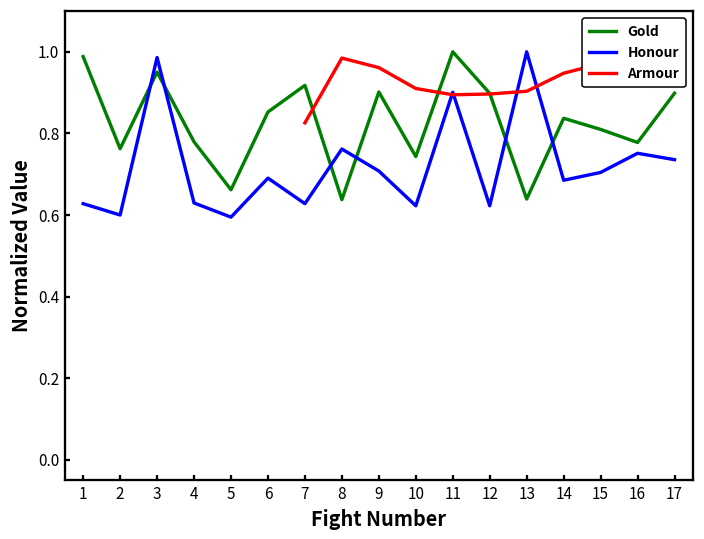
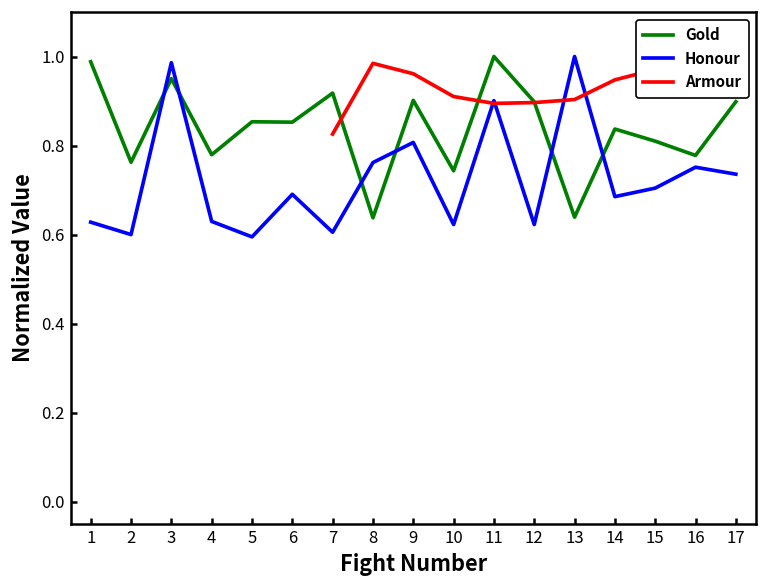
Gold, 5: 0.66 -> 0.85
Honour, 7: 0.63 -> 0.61
Honour, 9: 0.71 -> 0.81
